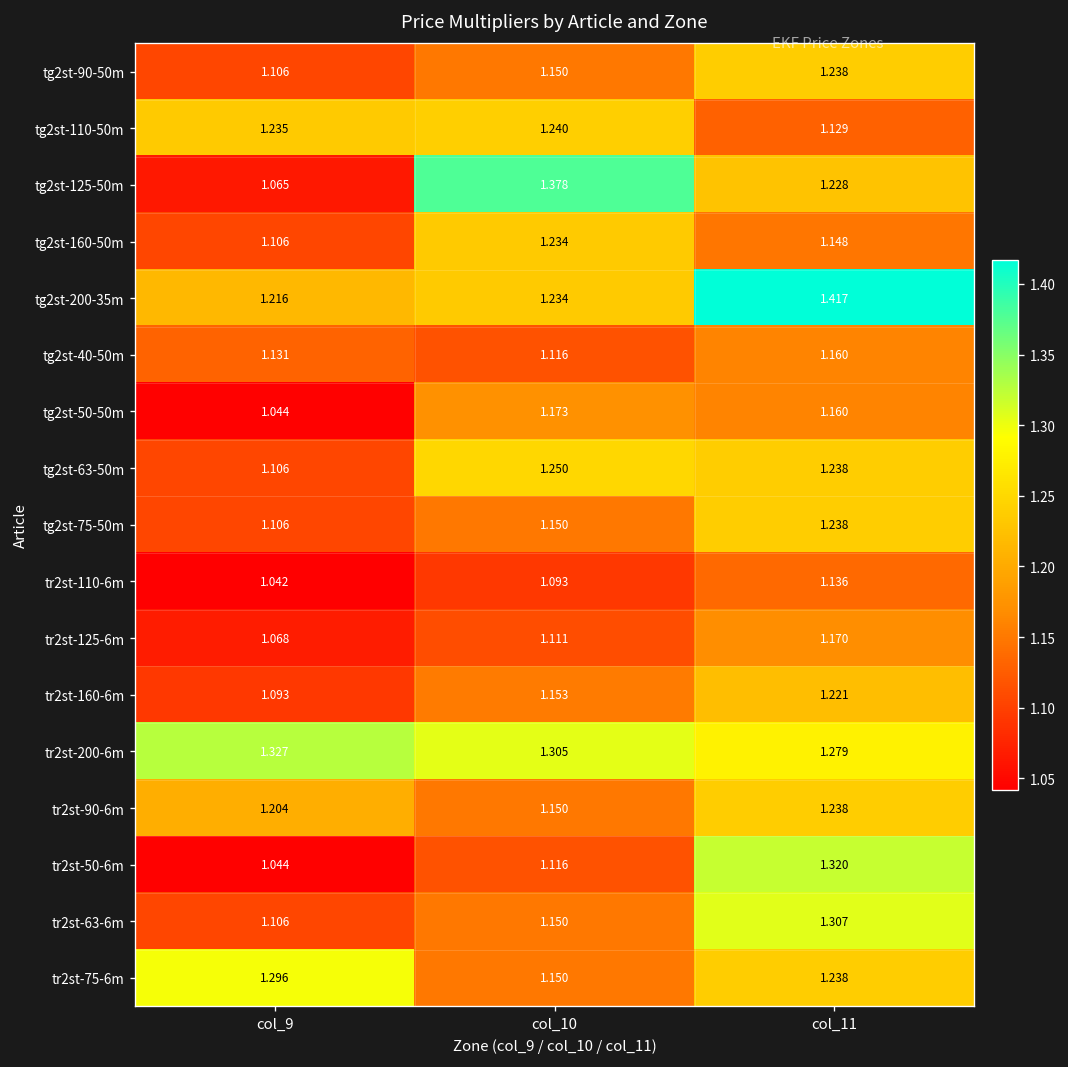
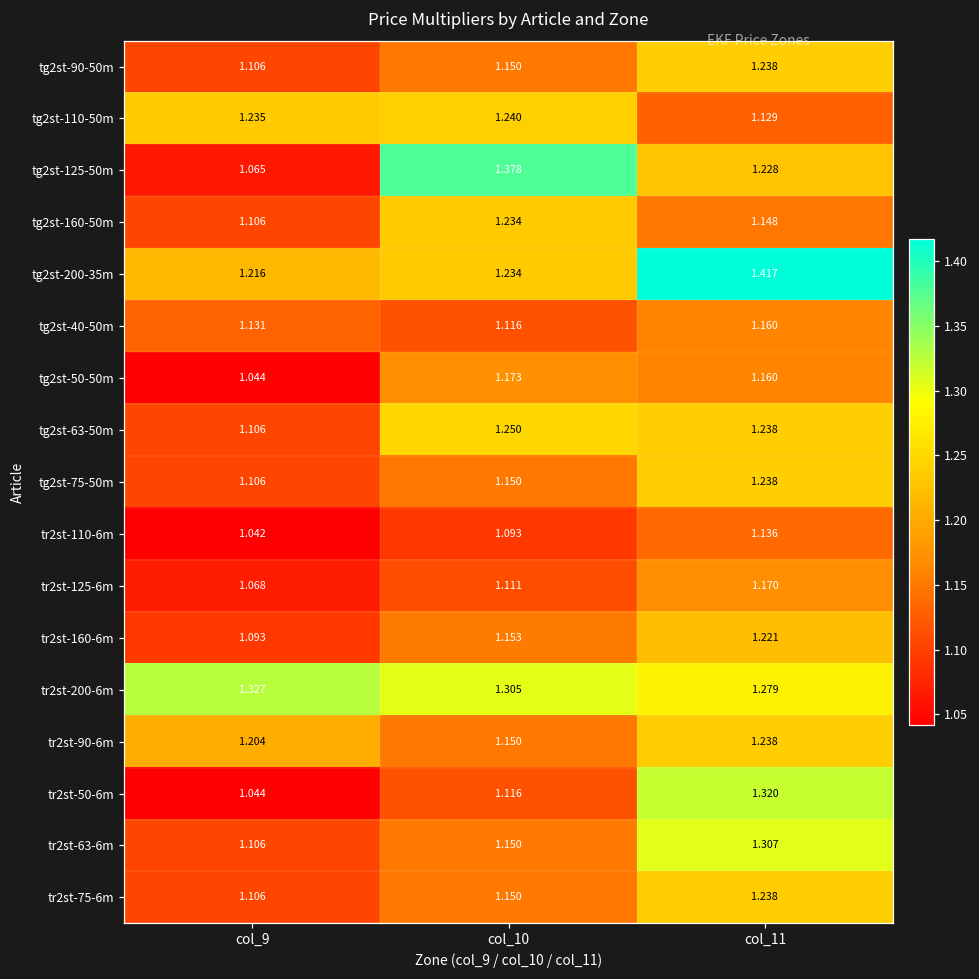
tr2st-75-6m, col_9: 1.296 -> 1.106
